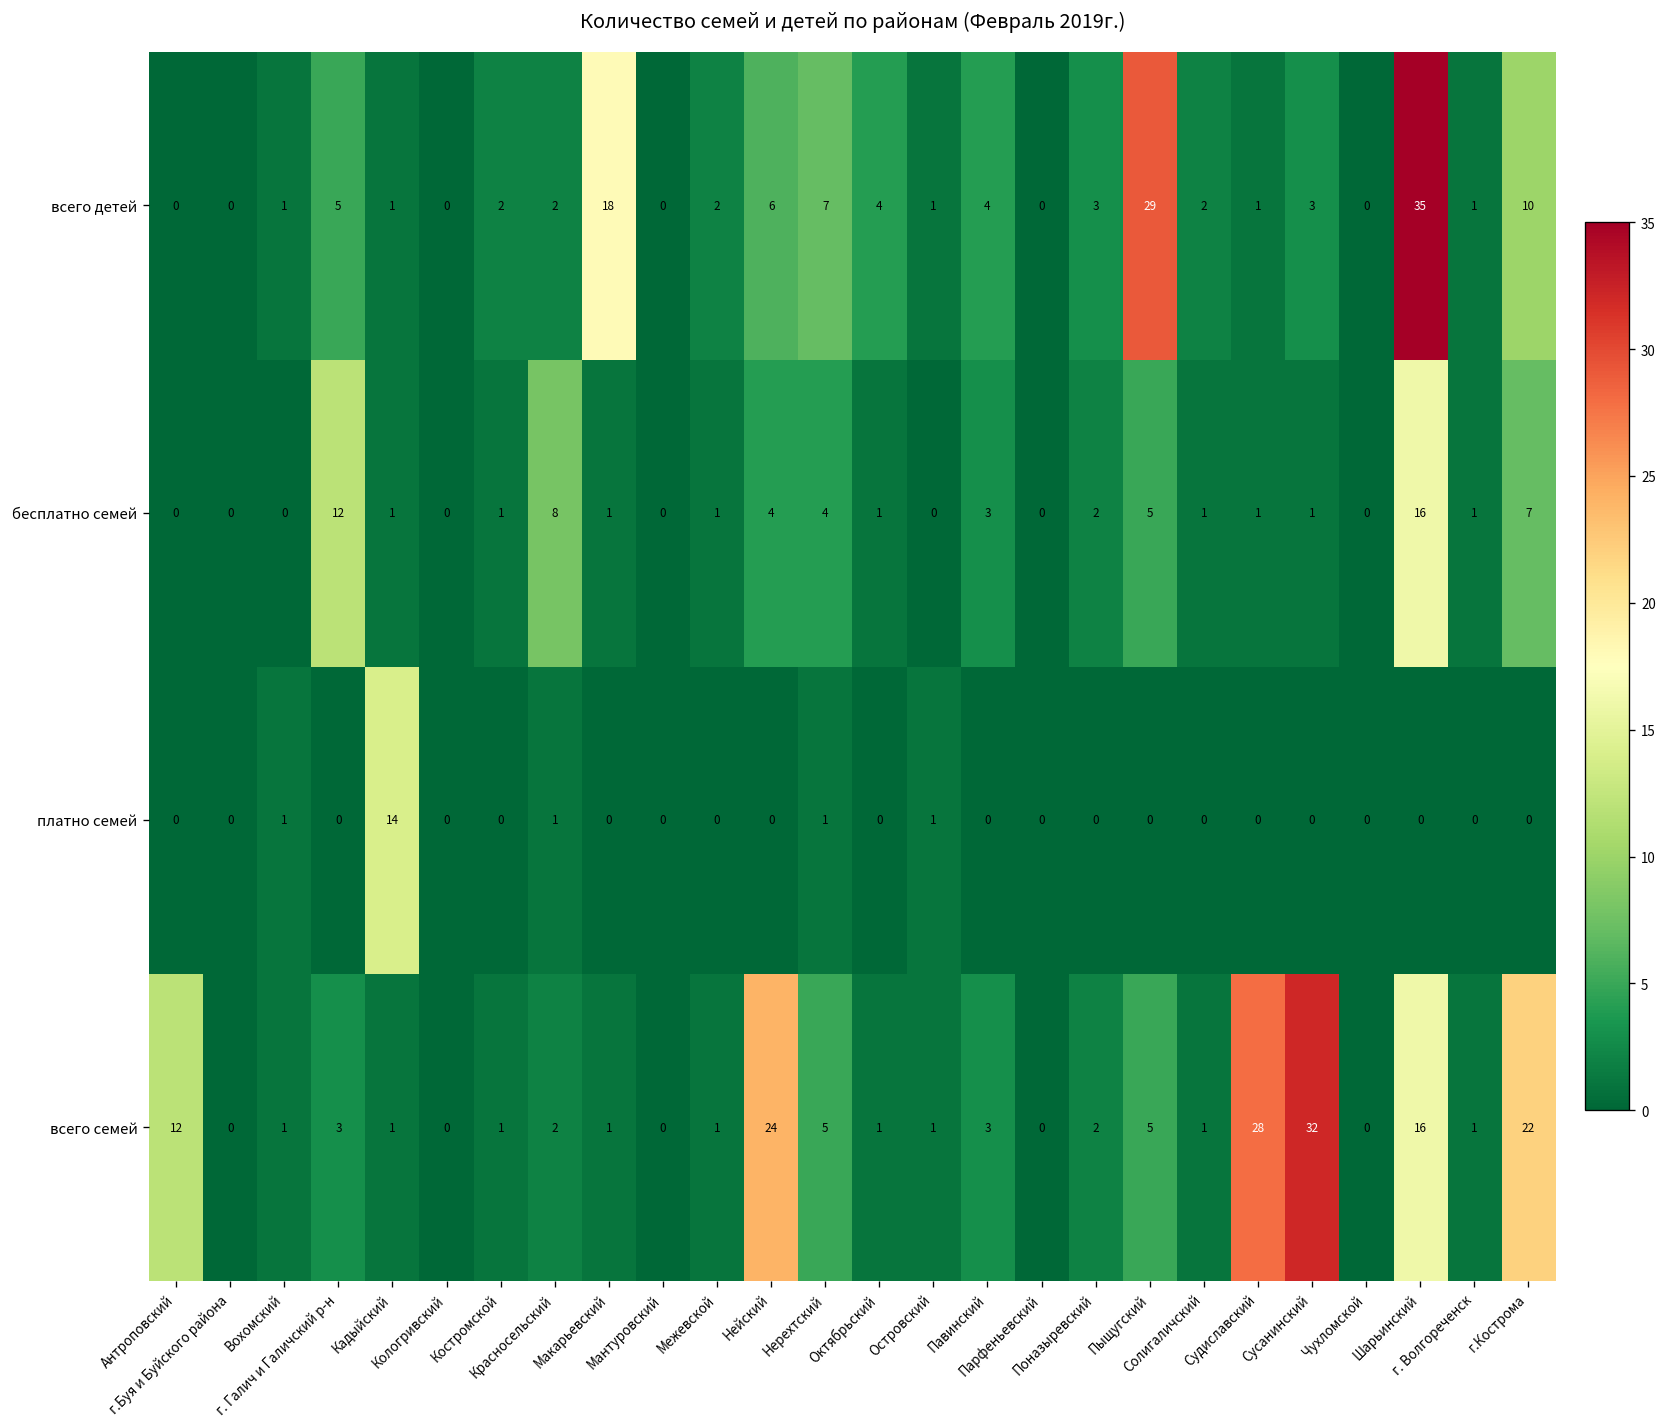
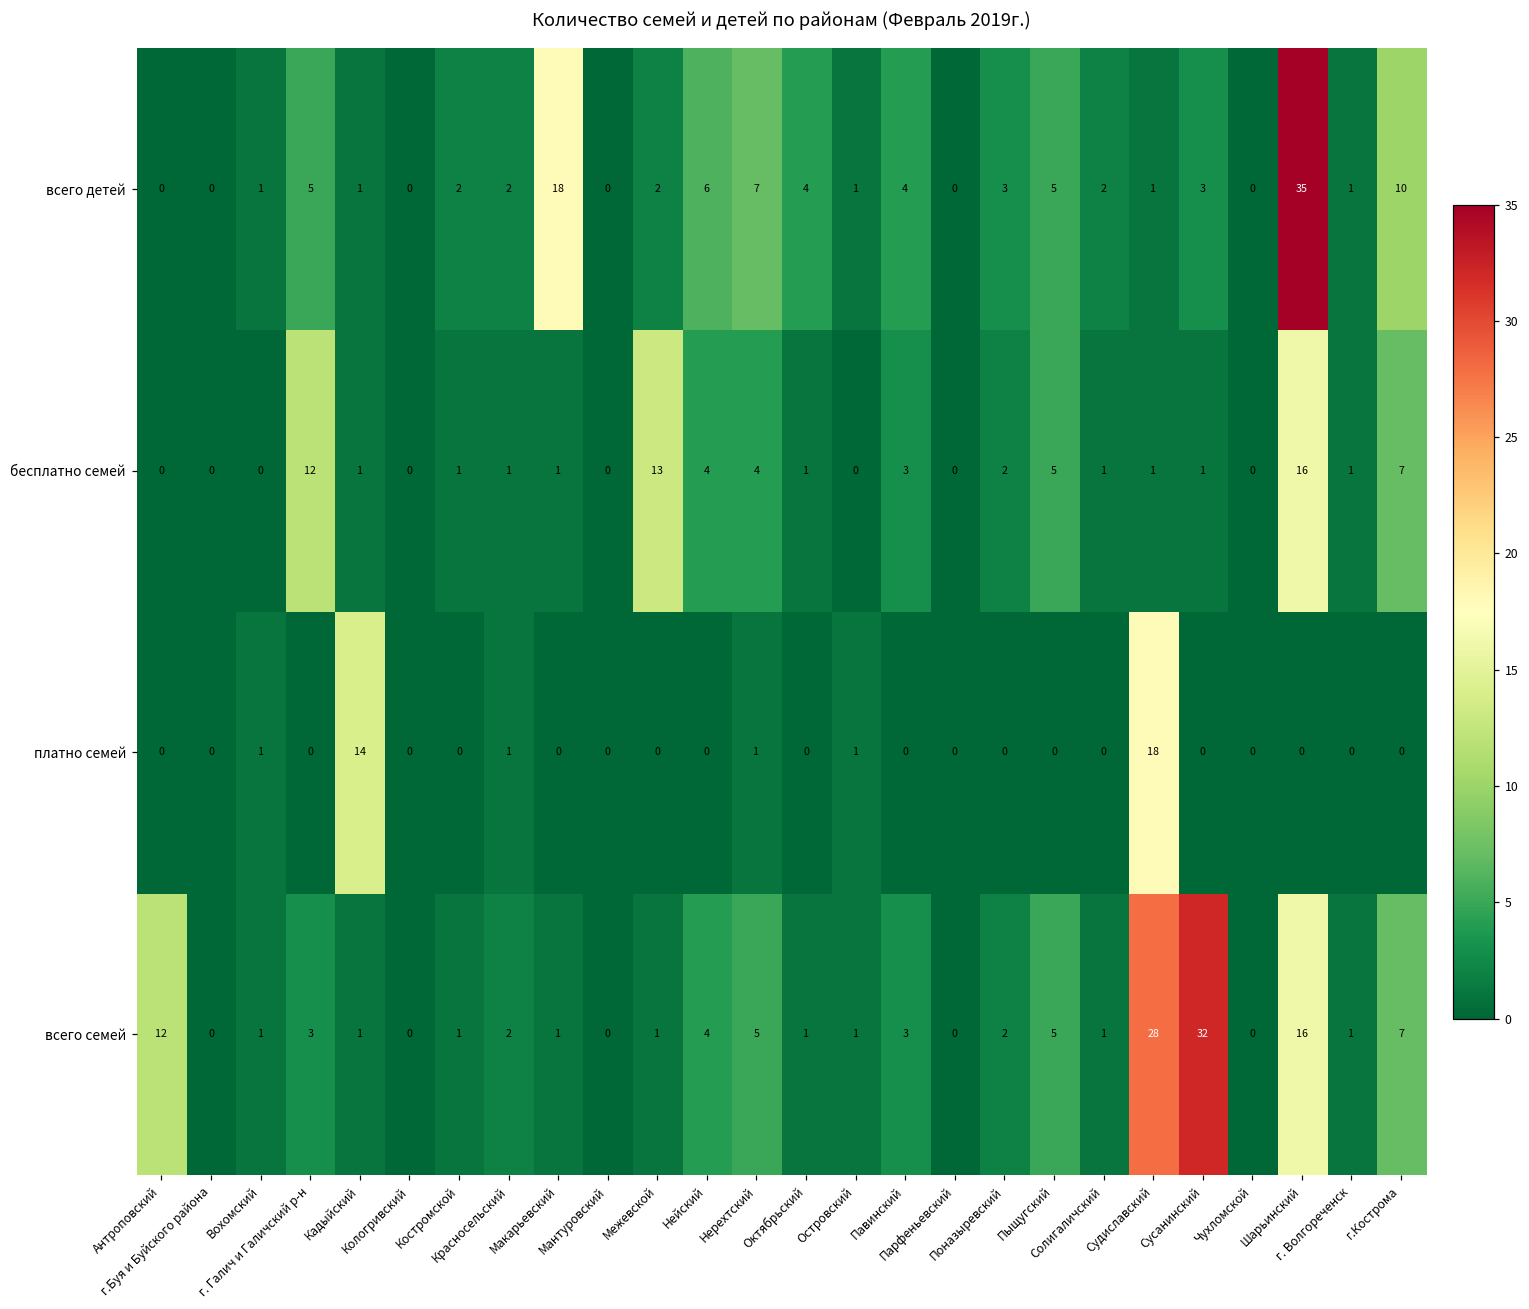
всего детей, Пыщугский: 29 -> 5
бесплатно семей, Красносельский: 8 -> 1
бесплатно семей, Межевской: 1 -> 13
платно семей, Судиславский: 0 -> 18
всего семей, Нейский: 24 -> 4
всего семей, г.Кострома: 22 -> 7
